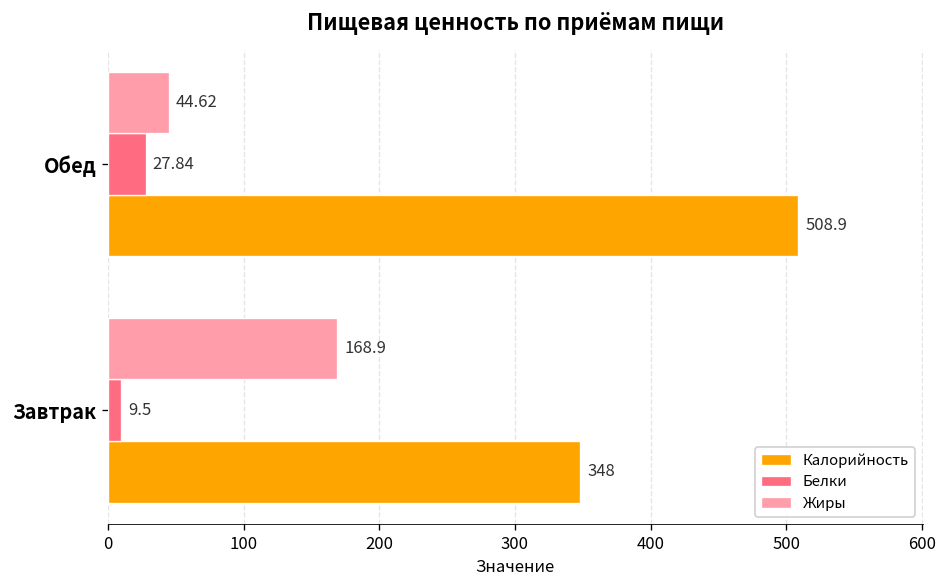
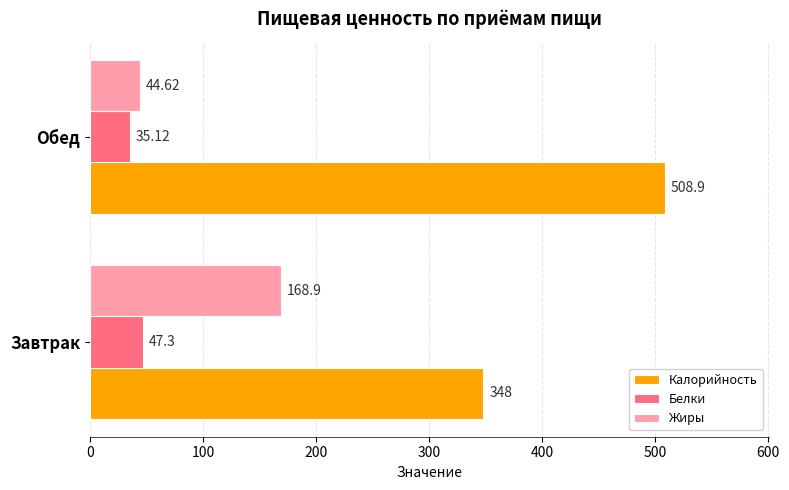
Белки, Обед: 27.84 -> 35.12
Белки, Завтрак: 9.5 -> 47.3
